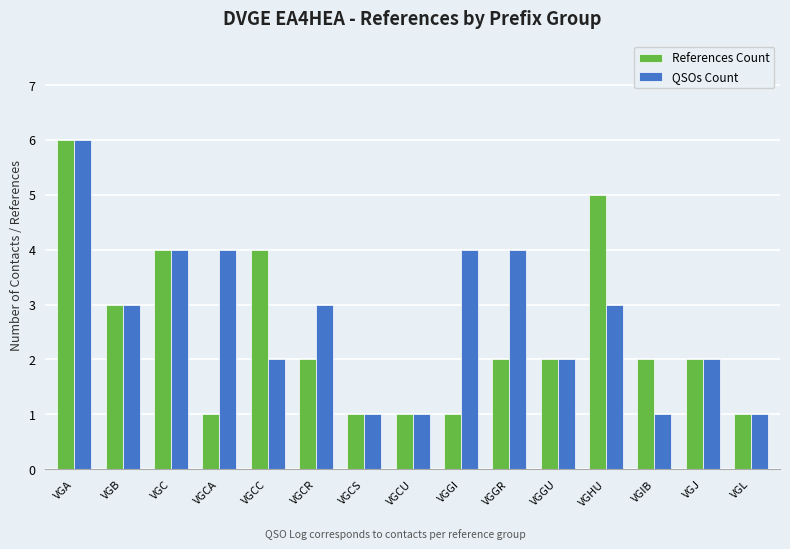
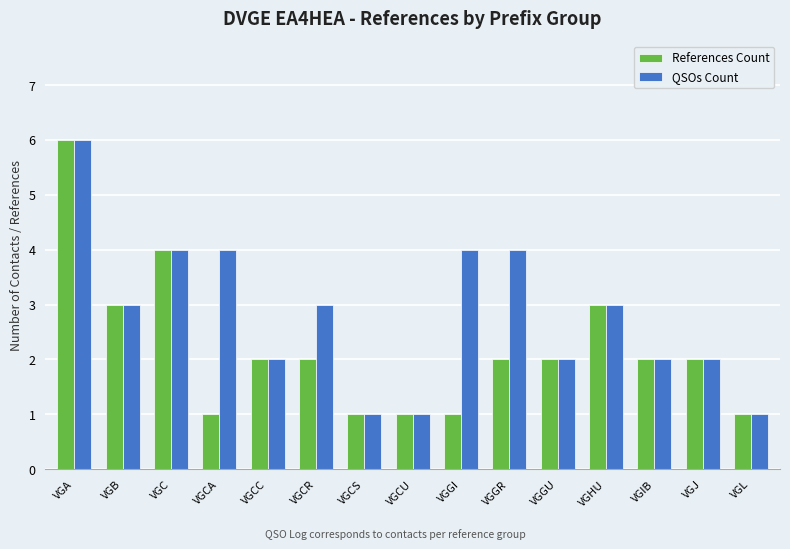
References Count, VGCC: 4 -> 2
References Count, VGHU: 5 -> 3
QSOs Count, VGIB: 1 -> 2
